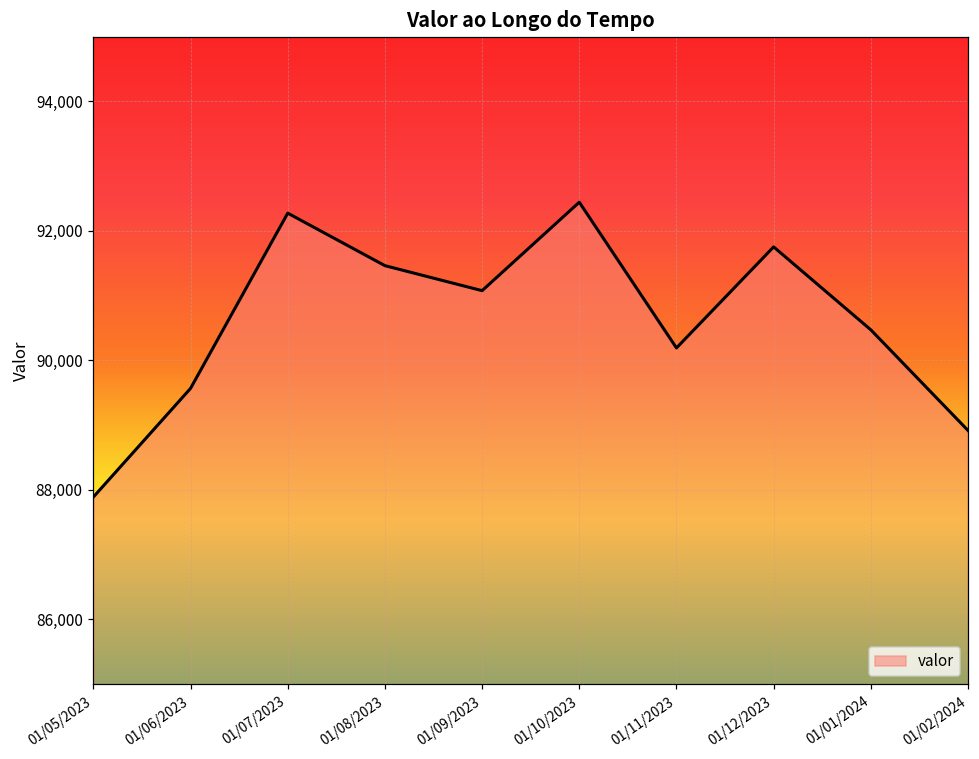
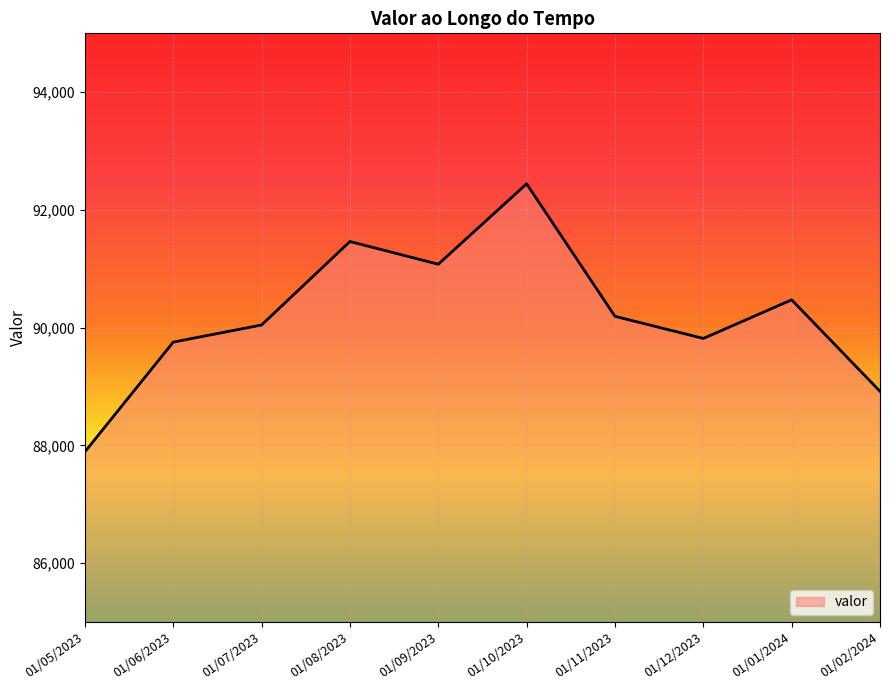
01/06/2023: 89,600 -> 89,800
01/07/2023: 92,300 -> 90,000
01/12/2023: 91,800 -> 89,800
